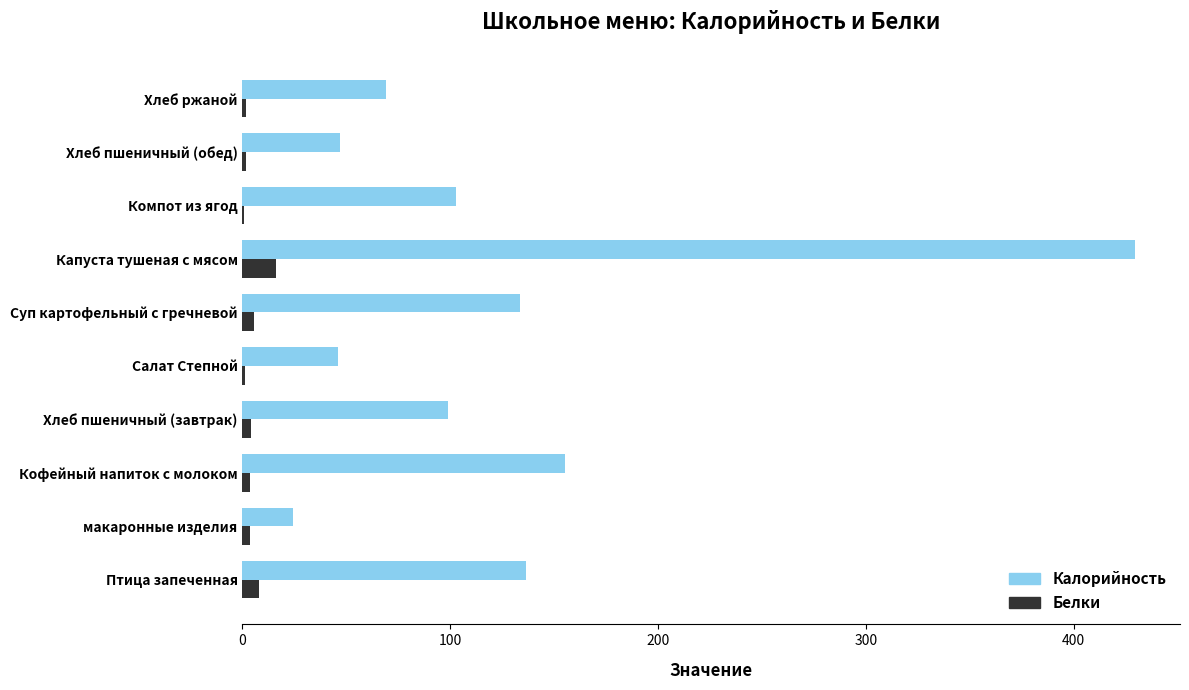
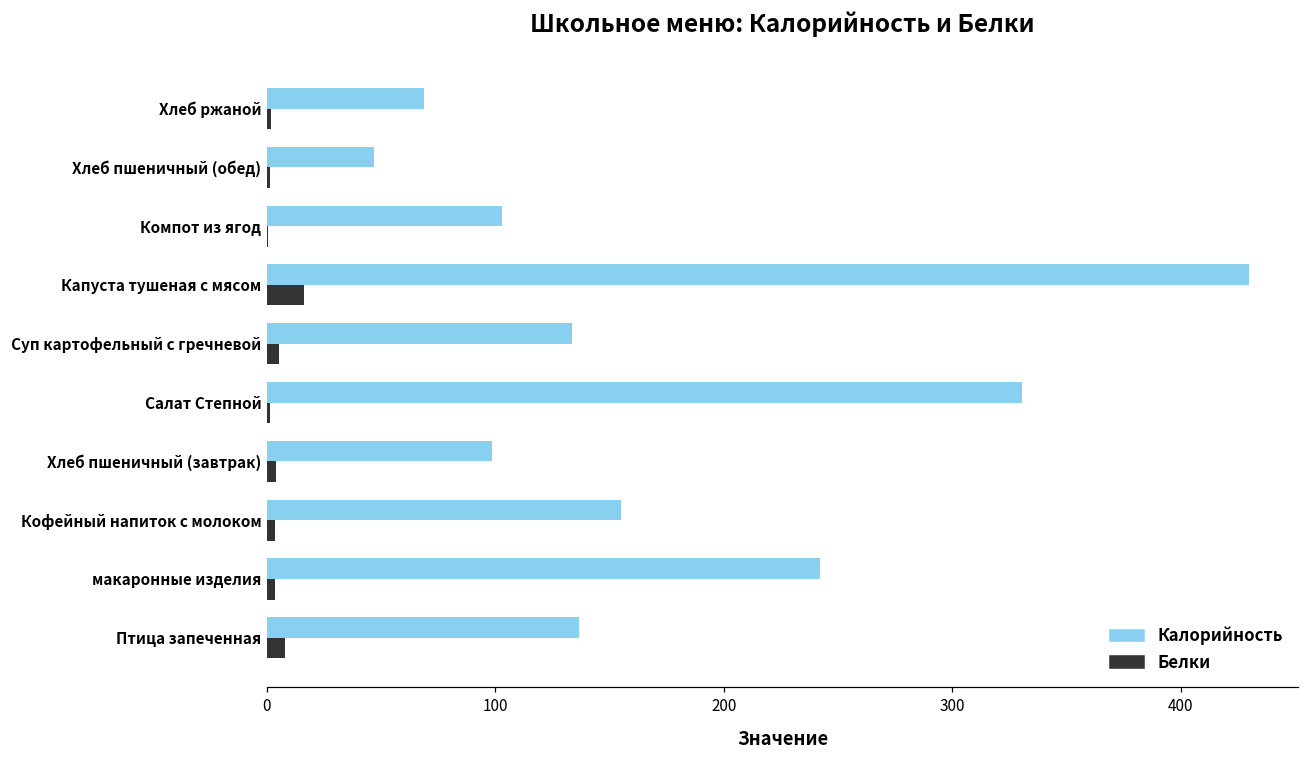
Калорийность, Салат Степной: 46 -> 330
Калорийность, макаронные изделия: 25 -> 242
